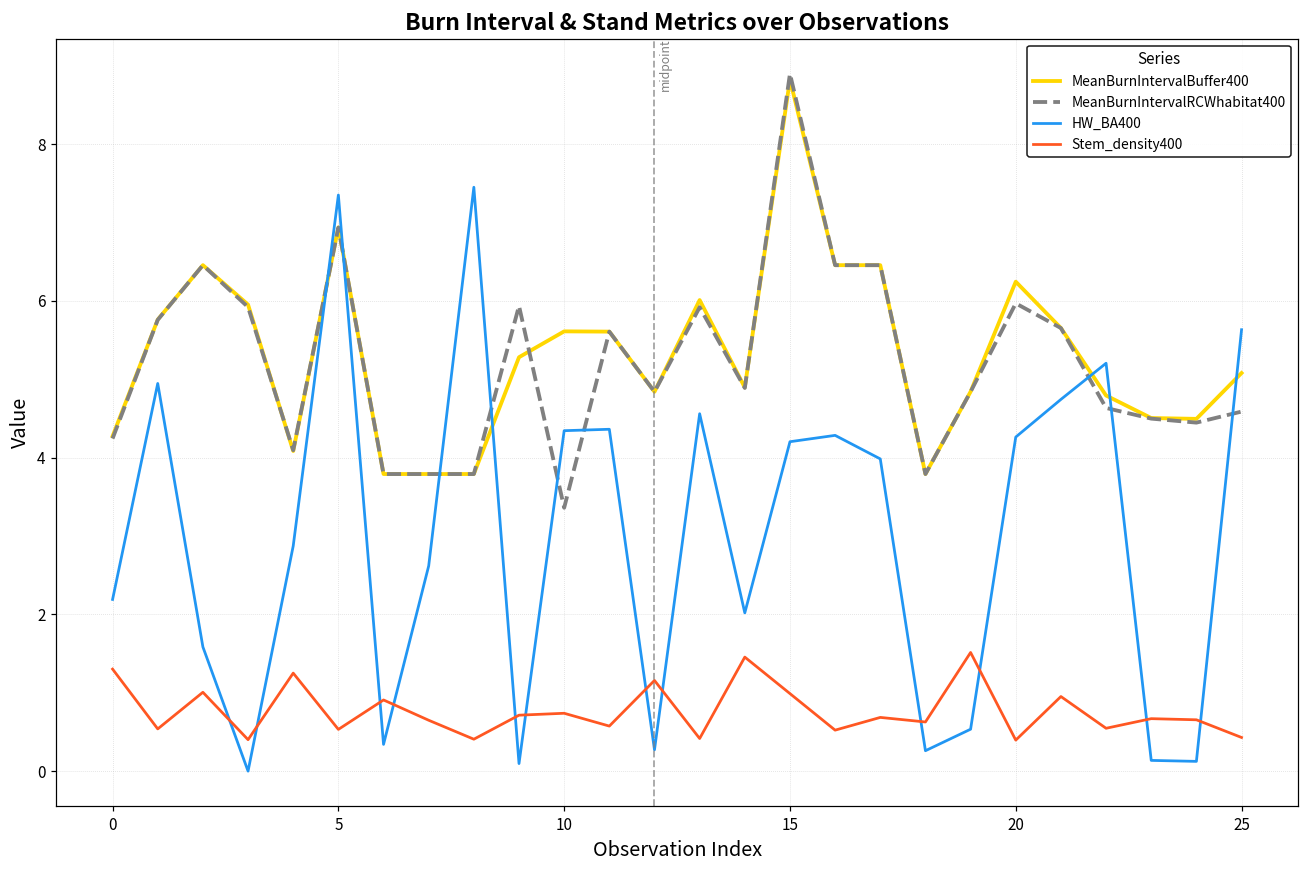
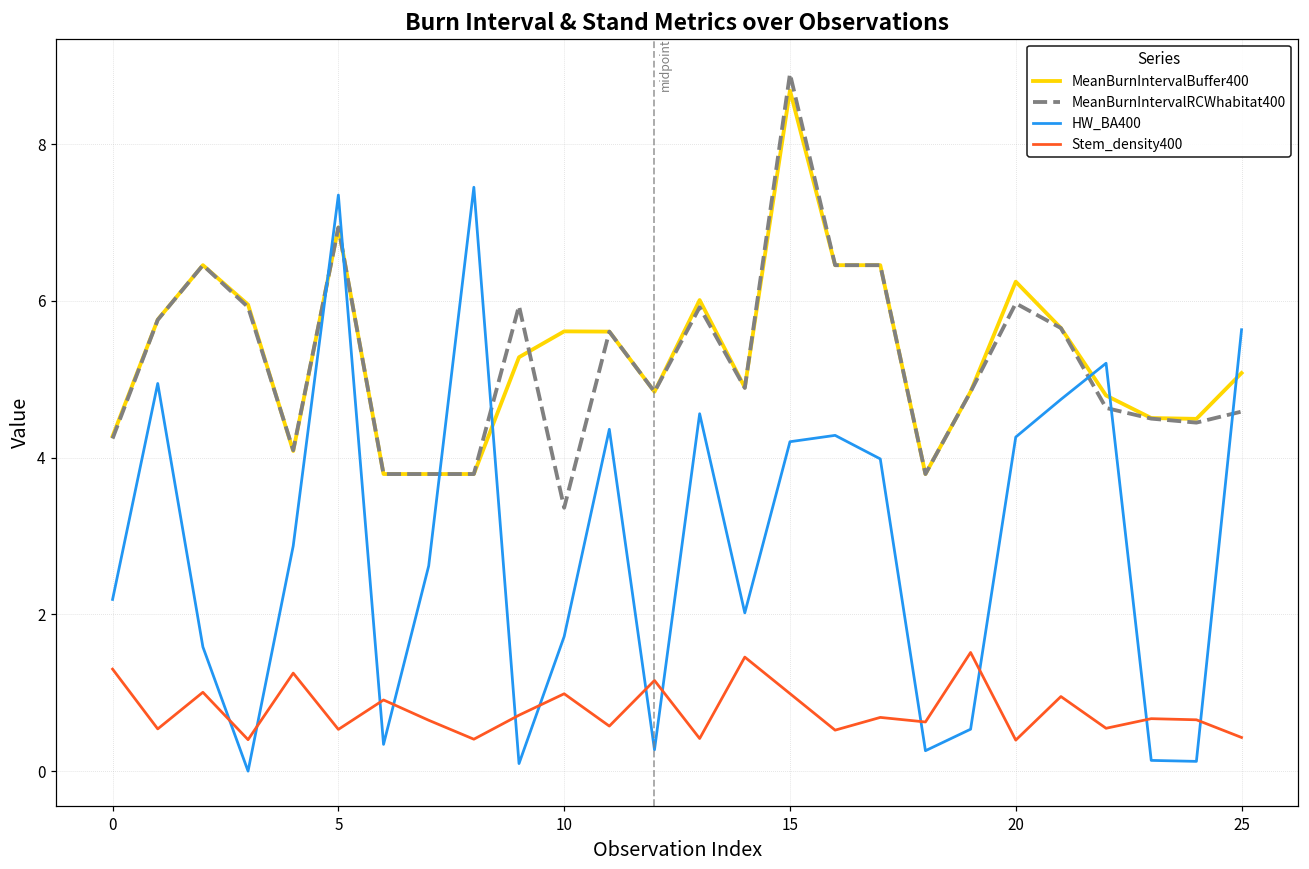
HW_BA400, 10: 4.3 -> 1.7
Stem_density400, 10: 0.7 -> 1.0
MeanBurnIntervalBuffer400, 15: 8.8 -> 8.7
